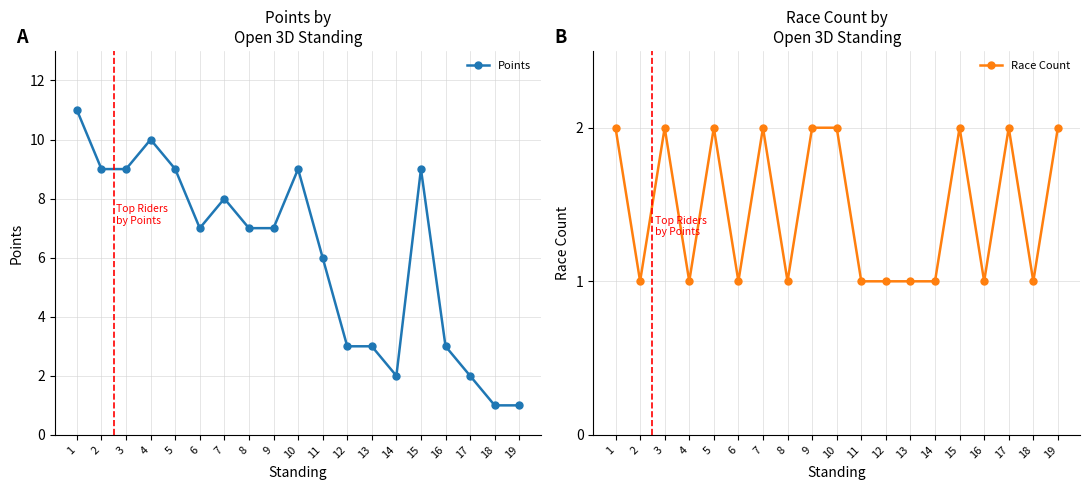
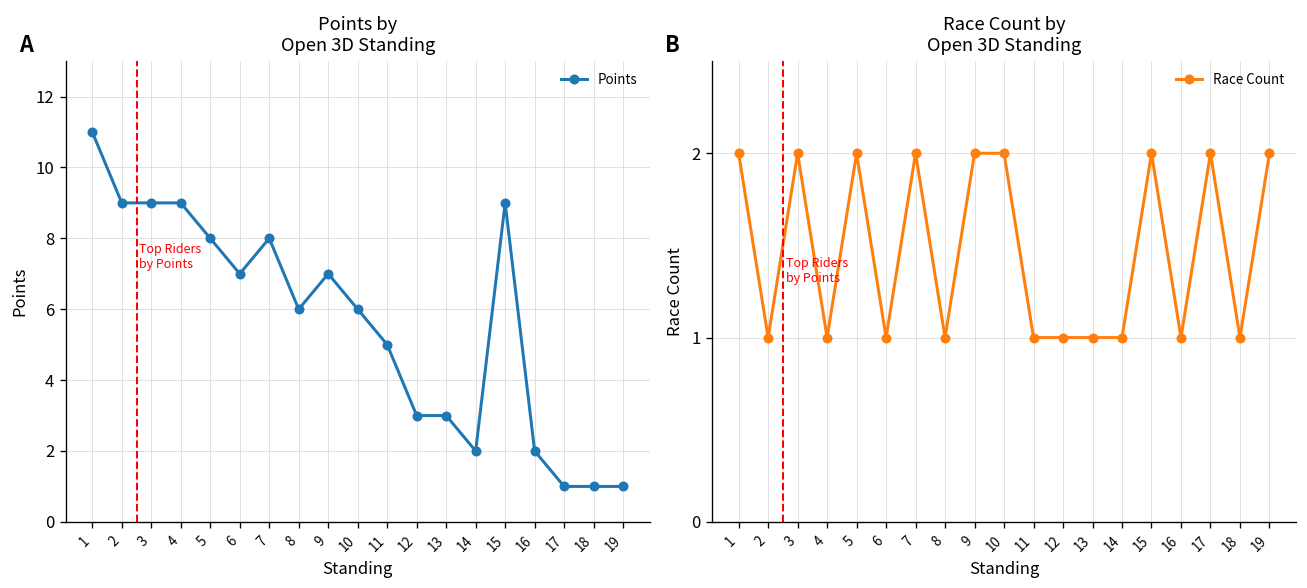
Points by Open 3D Standing, 4: 10 -> 9
Points by Open 3D Standing, 5: 9 -> 8
Points by Open 3D Standing, 8: 7 -> 6
Points by Open 3D Standing, 10: 9 -> 6
Points by Open 3D Standing, 11: 6 -> 5
Points by Open 3D Standing, 16: 3 -> 2
Points by Open 3D Standing, 17: 2 -> 1
